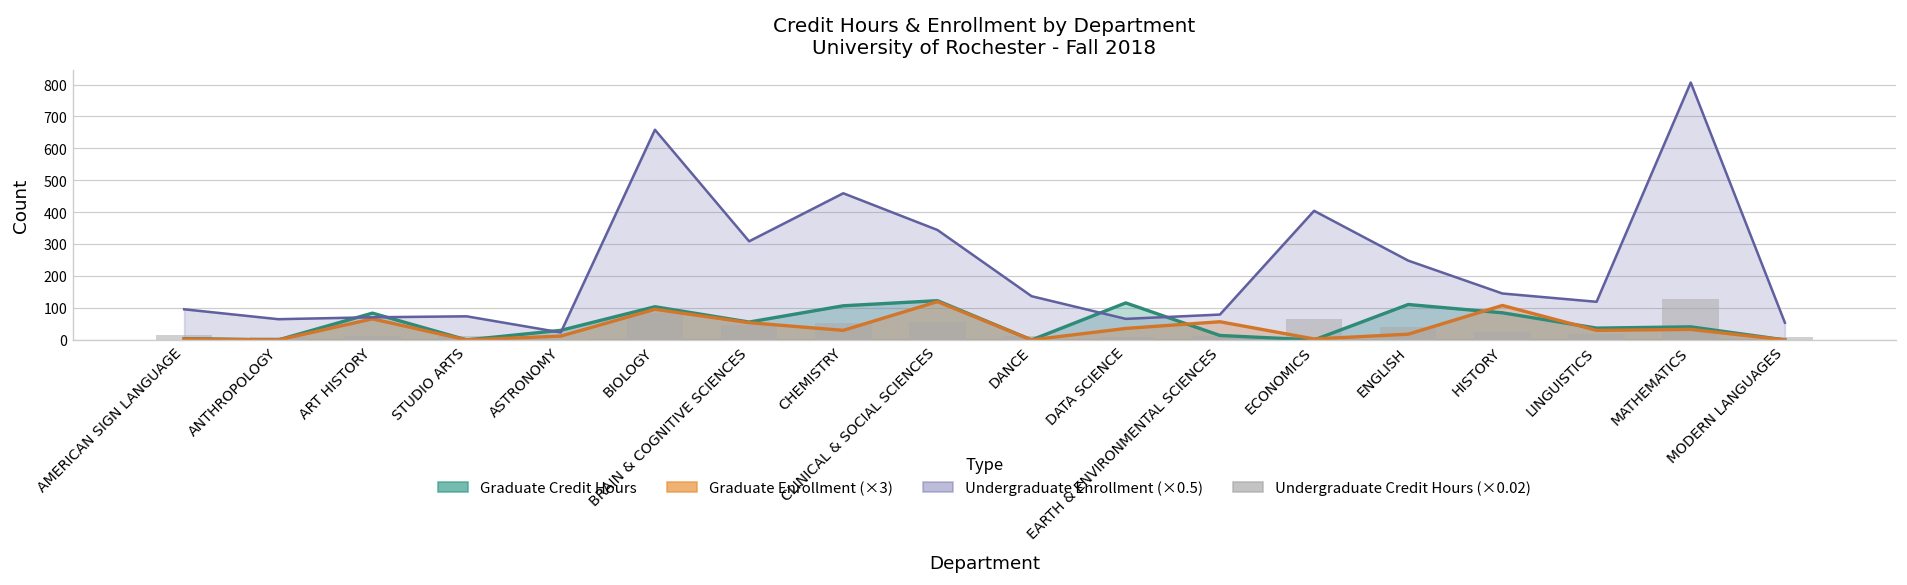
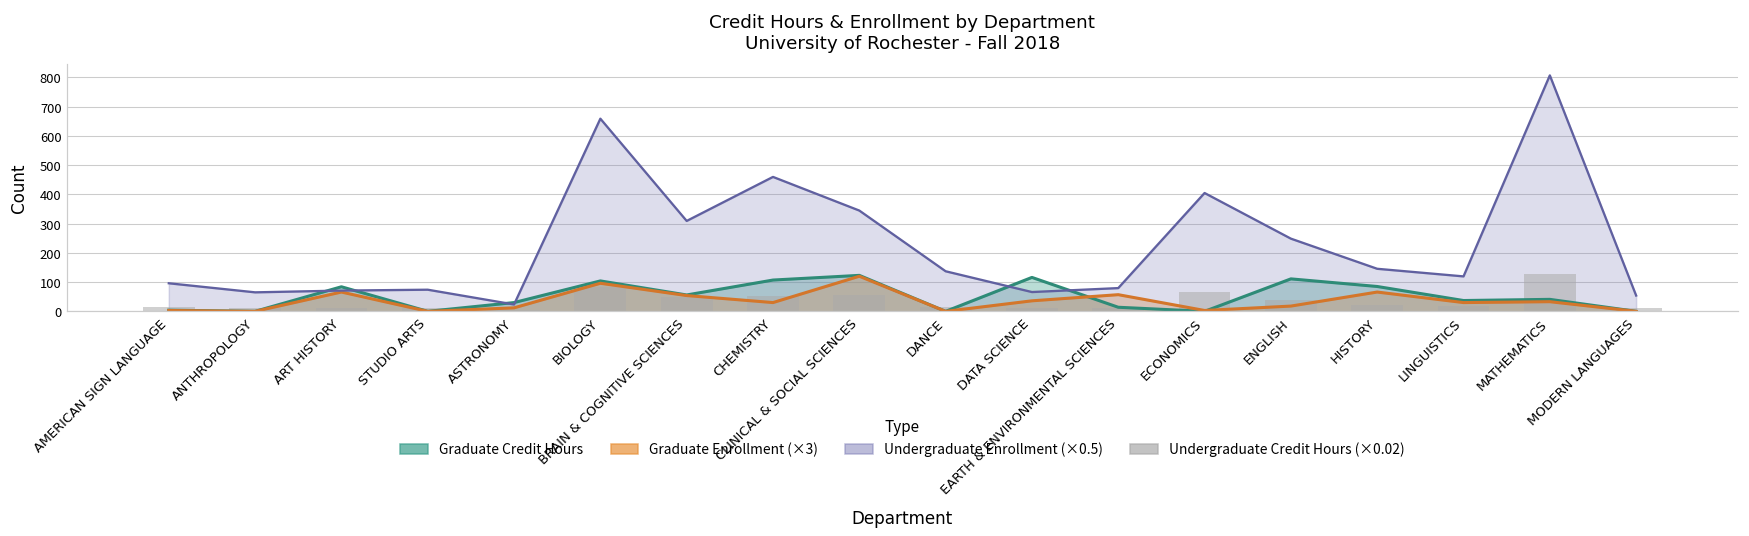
Graduate Enrollment (×3), HISTORY: 110 -> 70
